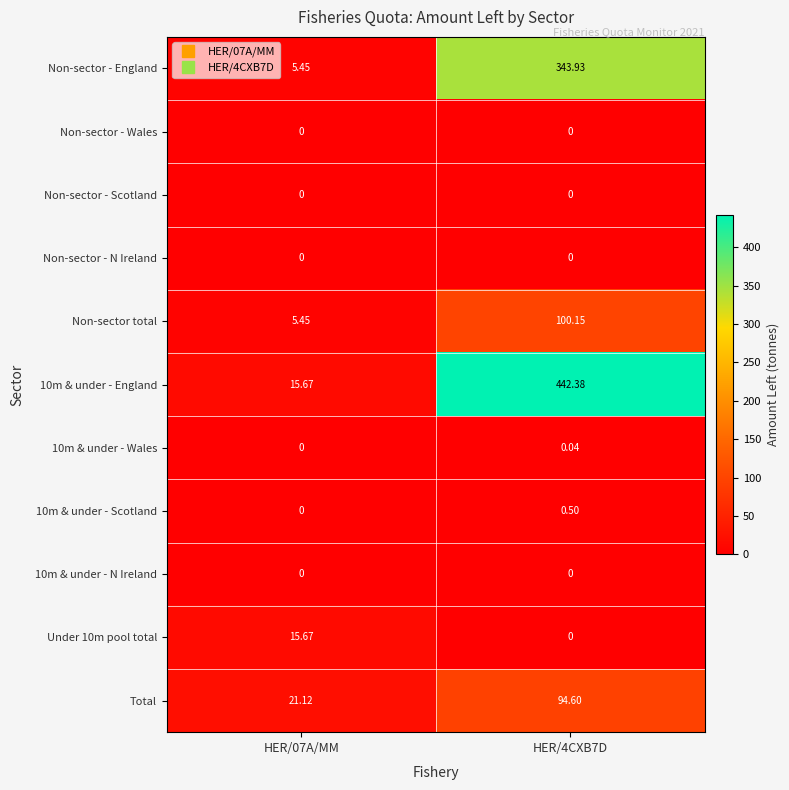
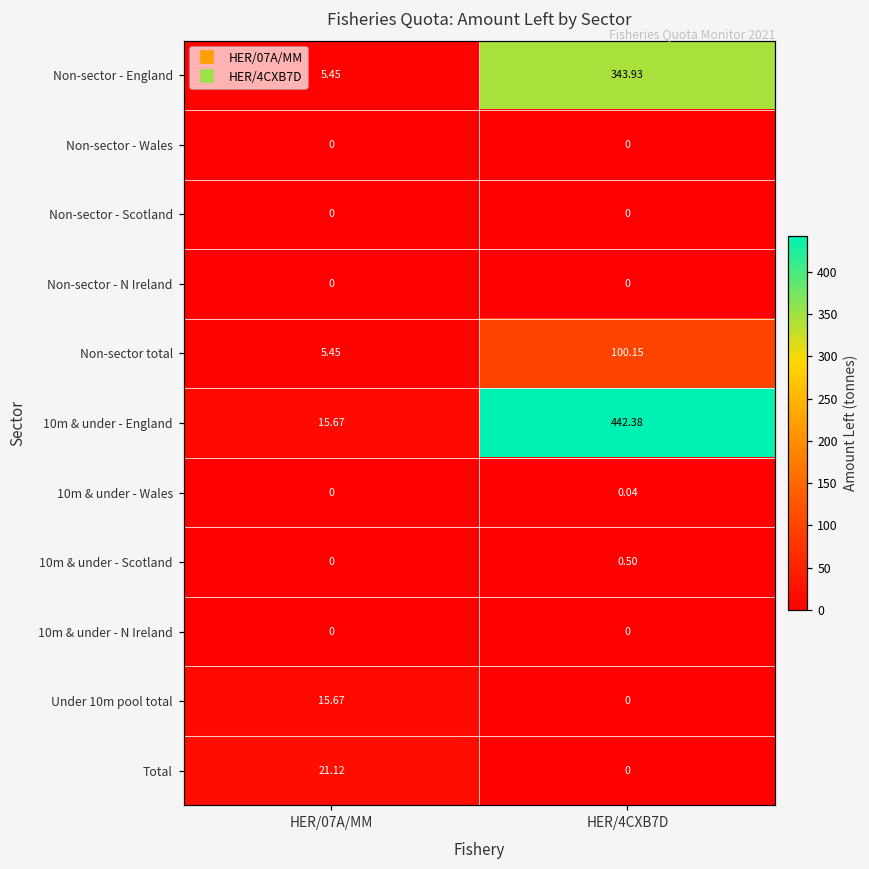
Total, HER/4CXB7D: 94.60 -> 0
